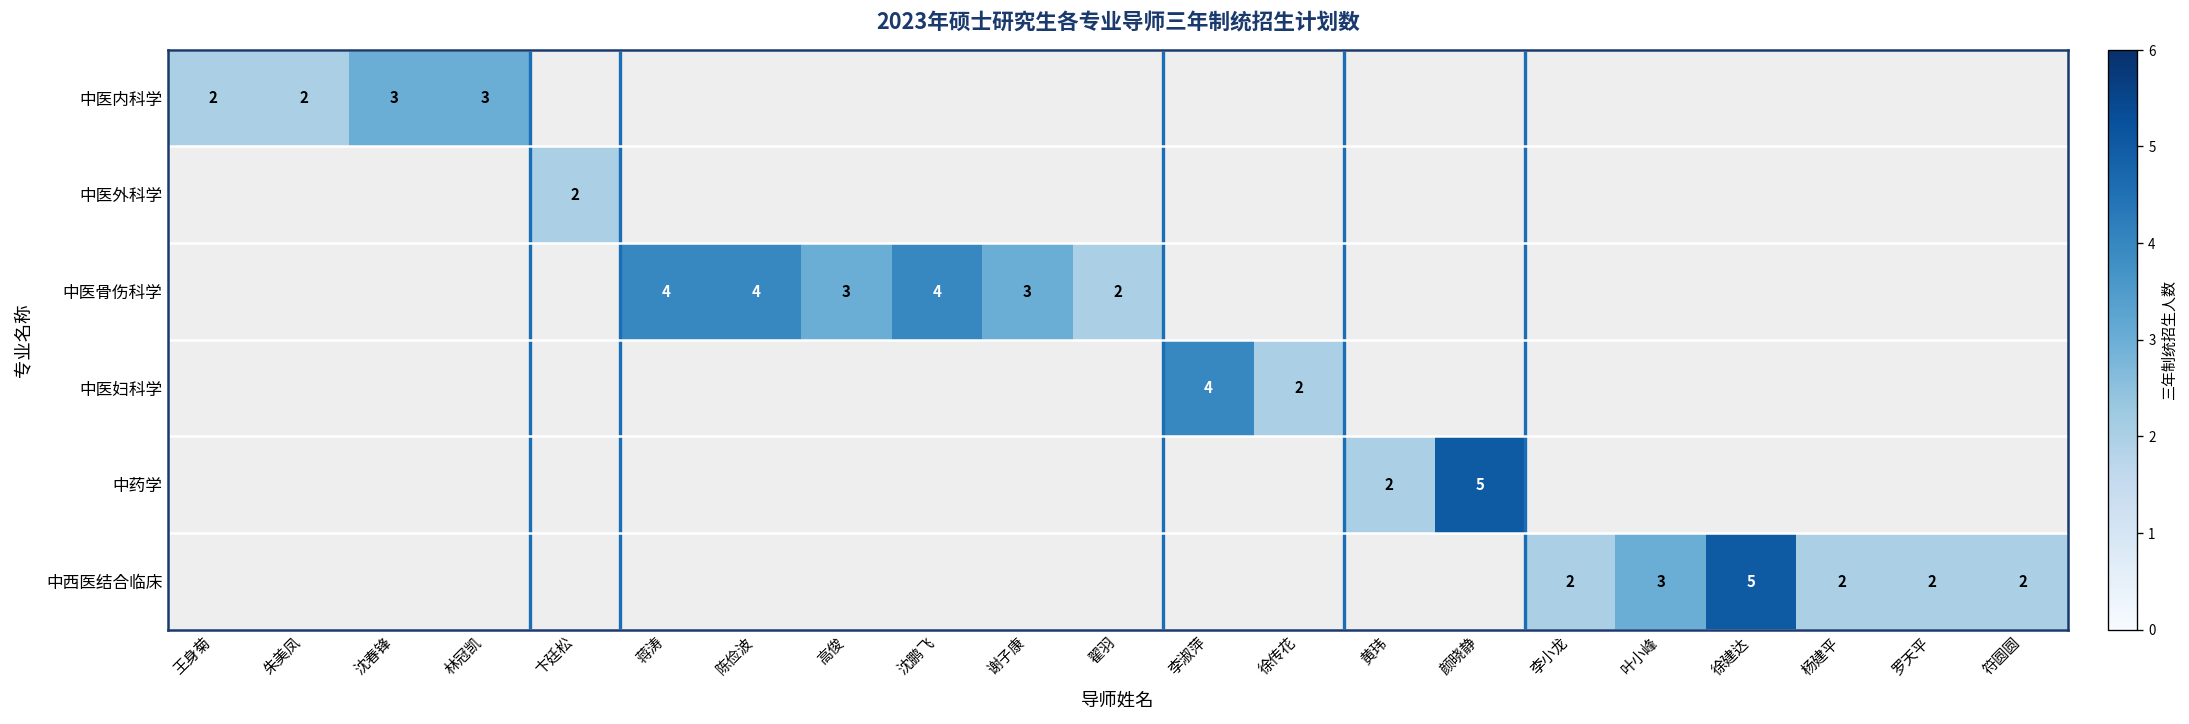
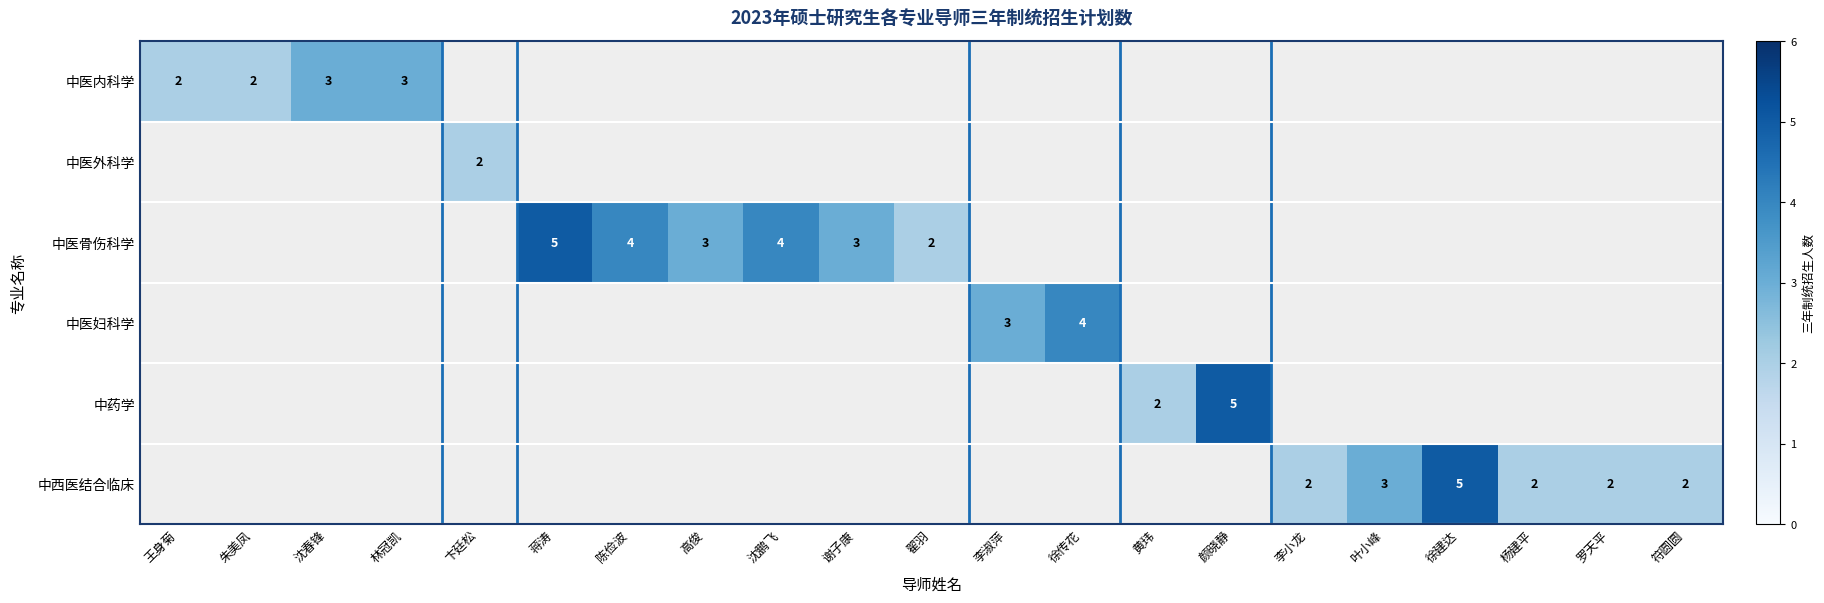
中医骨伤科学, 蒋涛: 4 -> 5
中医妇科学, 李淑萍: 4 -> 3
中医妇科学, 徐传花: 2 -> 4
